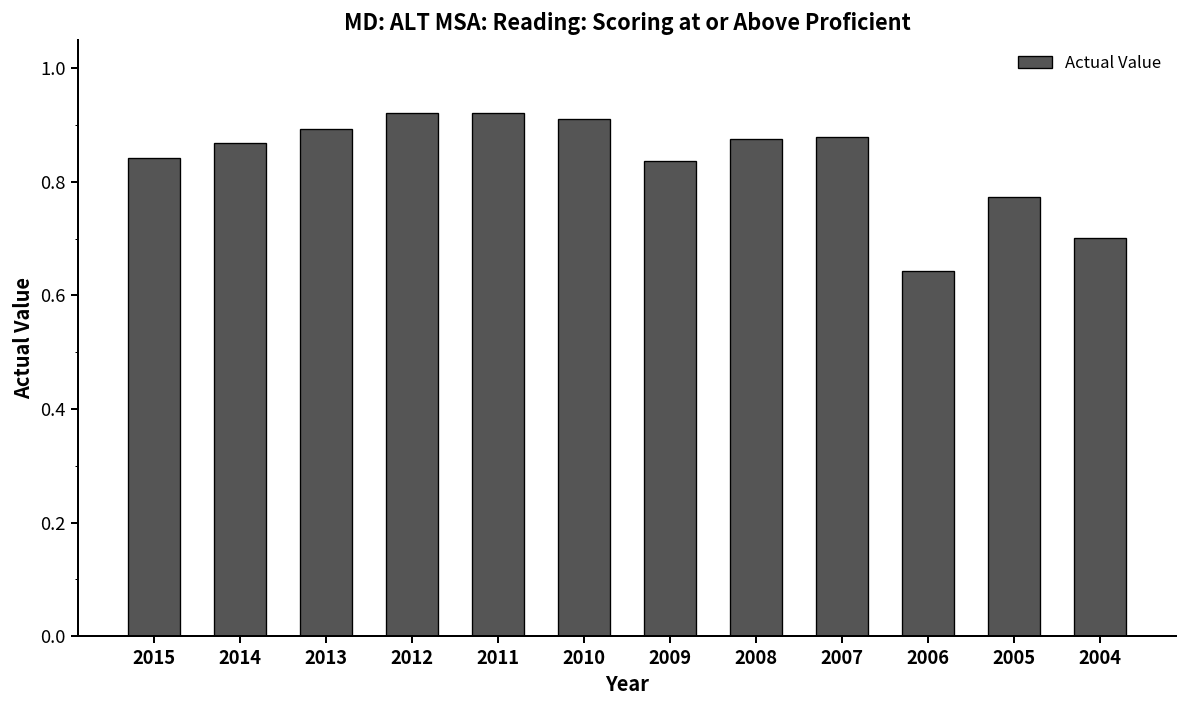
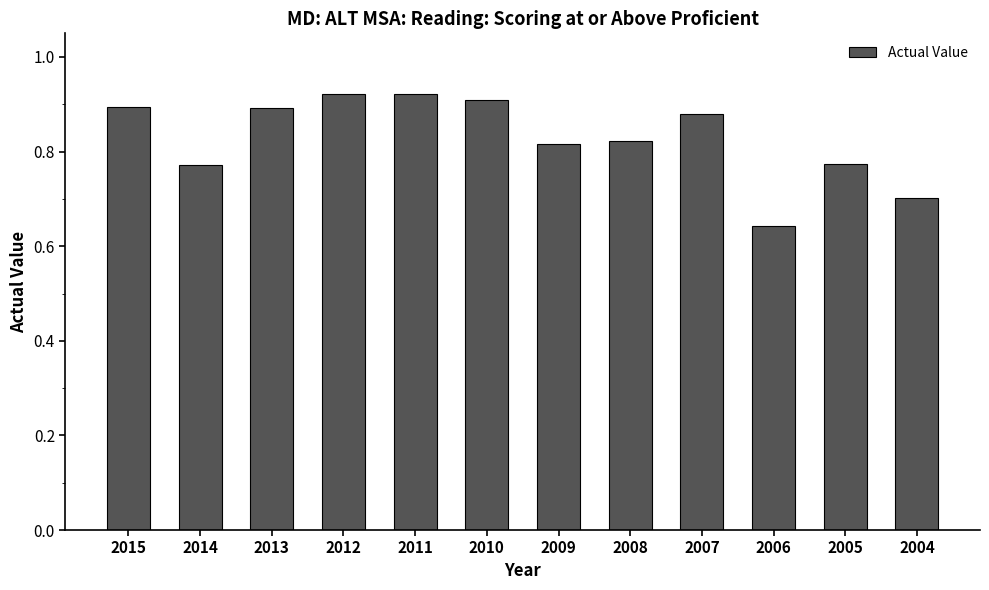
2015: 0.84 -> 0.89
2014: 0.87 -> 0.77
2009: 0.84 -> 0.82
2008: 0.88 -> 0.82
